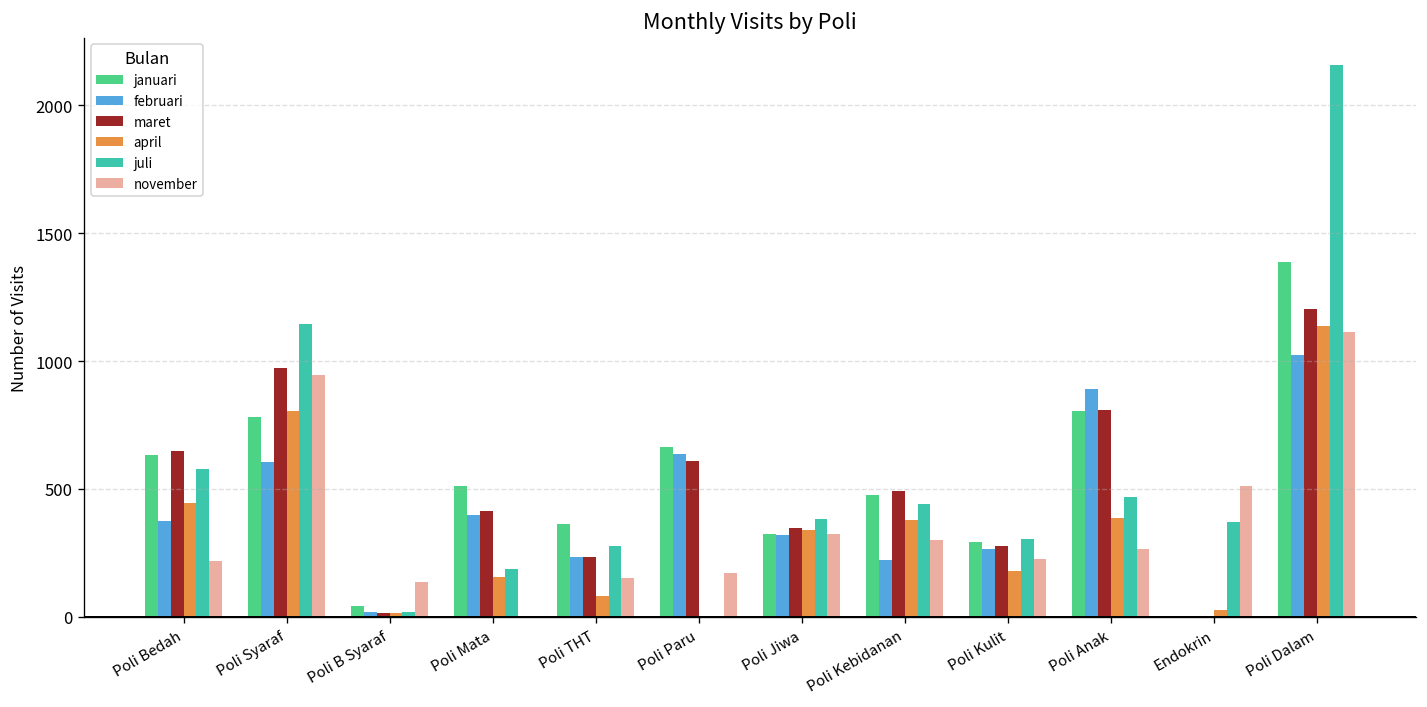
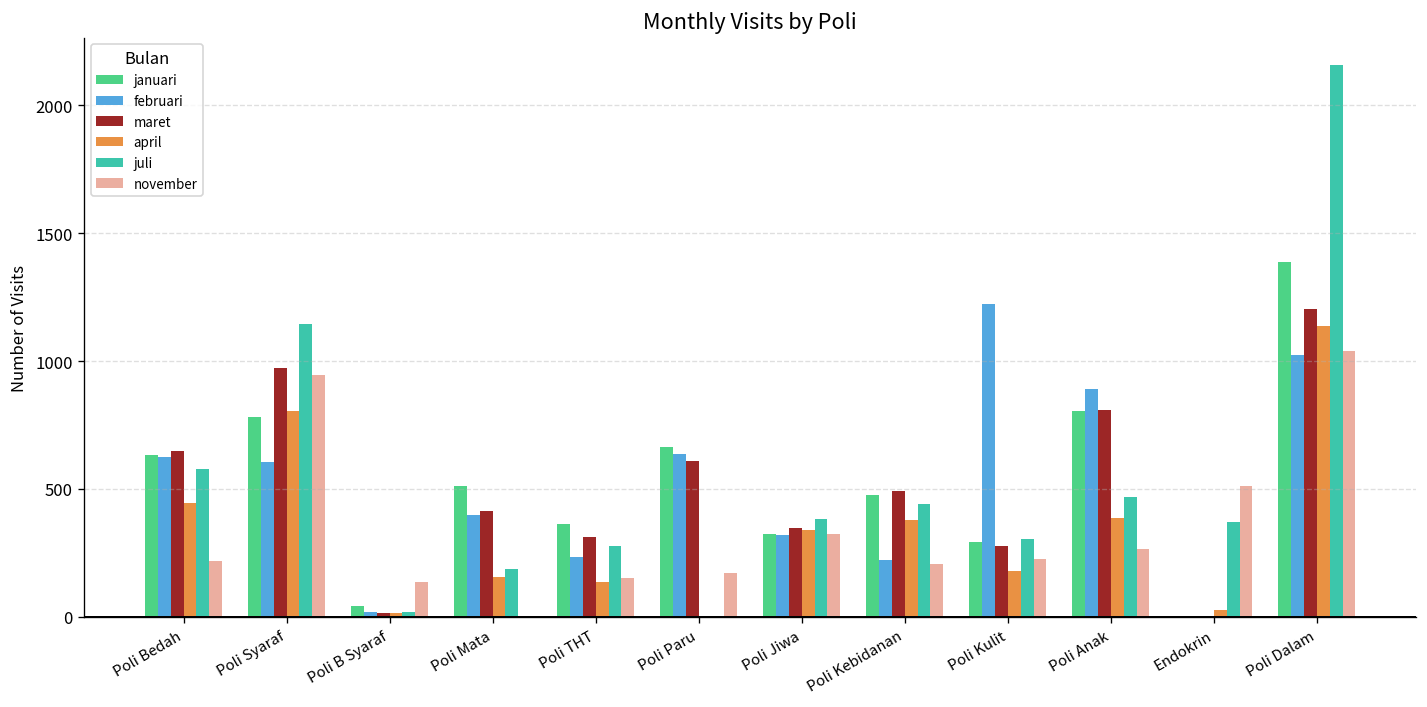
februari, Poli Bedah: 380 -> 630
maret, Poli THT: 240 -> 310
april, Poli THT: 80 -> 140
november, Poli Kebidanan: 300 -> 210
februari, Poli Kulit: 270 -> 1220
november, Poli Dalam: 1110 -> 1040
